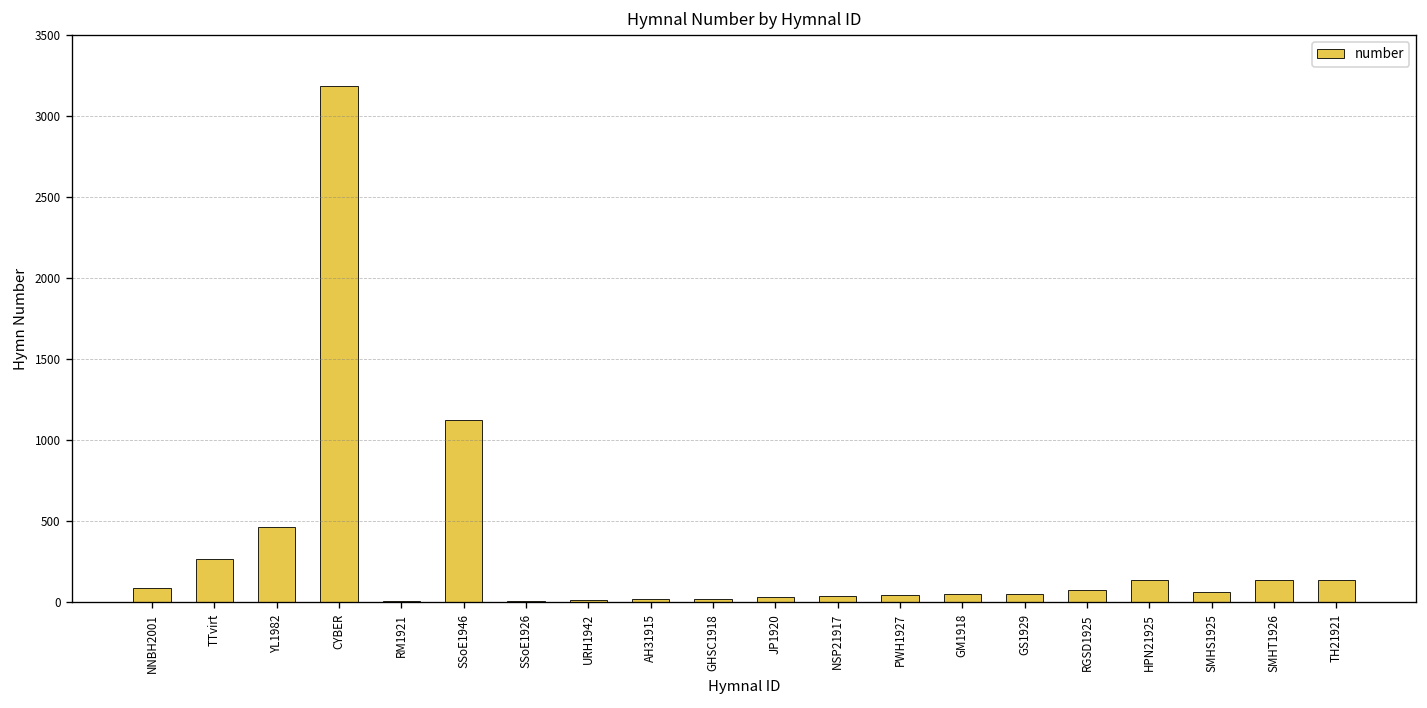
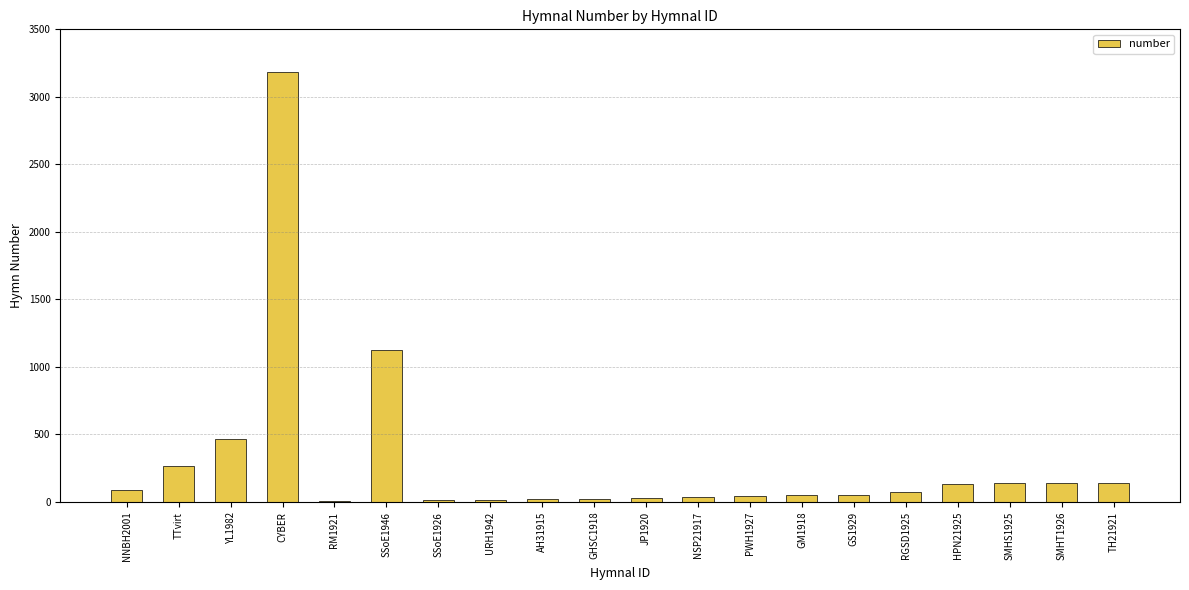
SMHS1925: 60 -> 140
